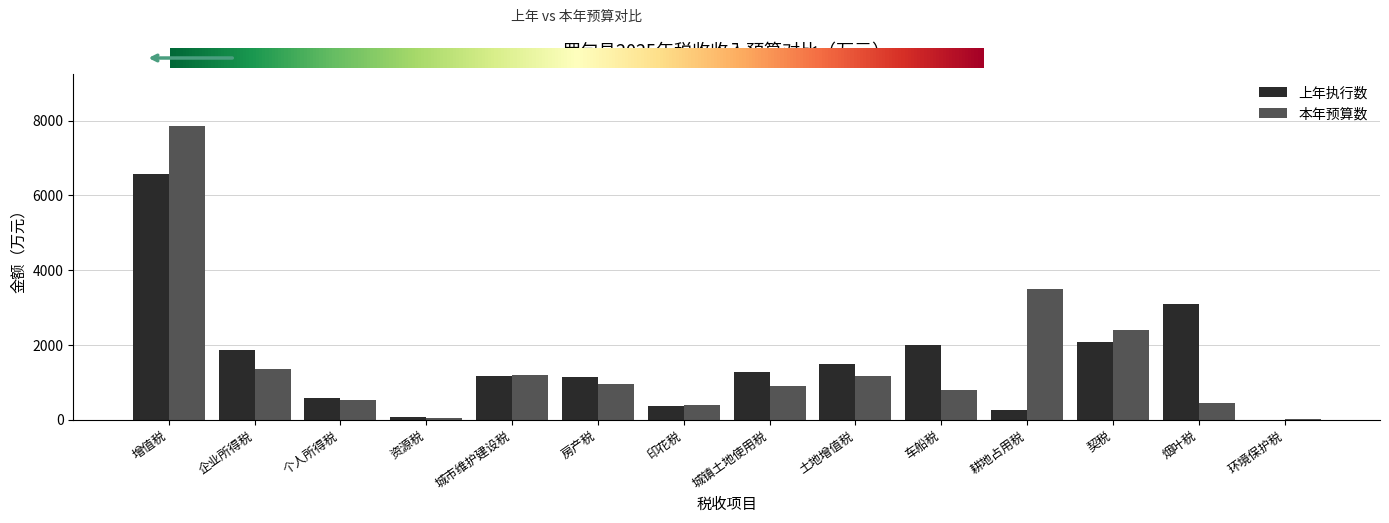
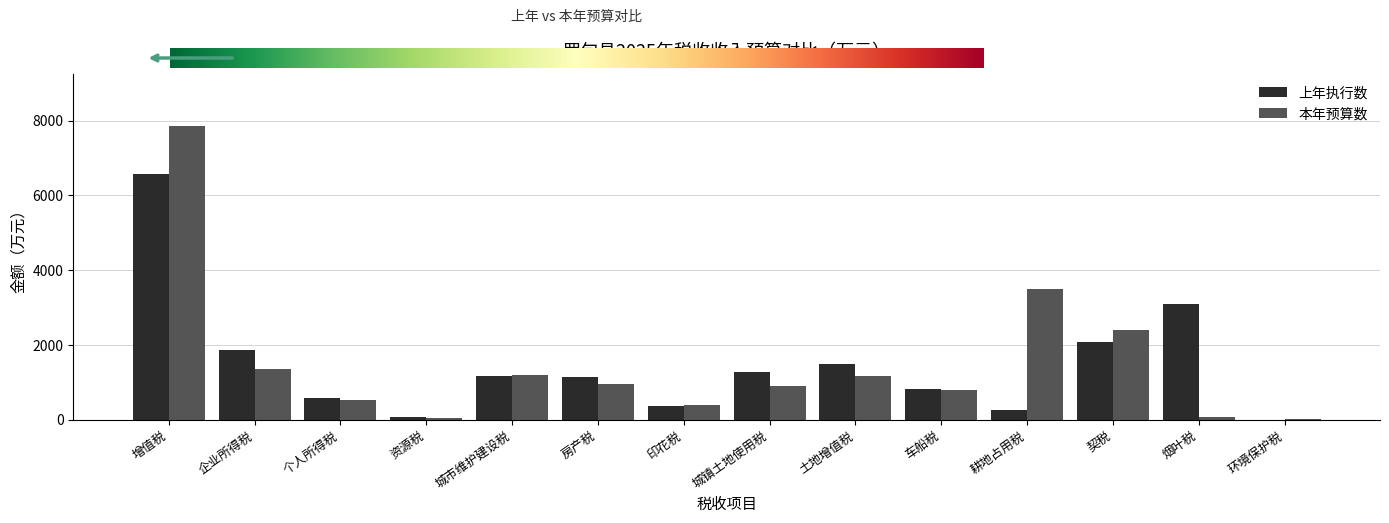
上年执行数, 车船税: 2000 -> 800
本年预算数, 烟叶税: 500 -> 100
